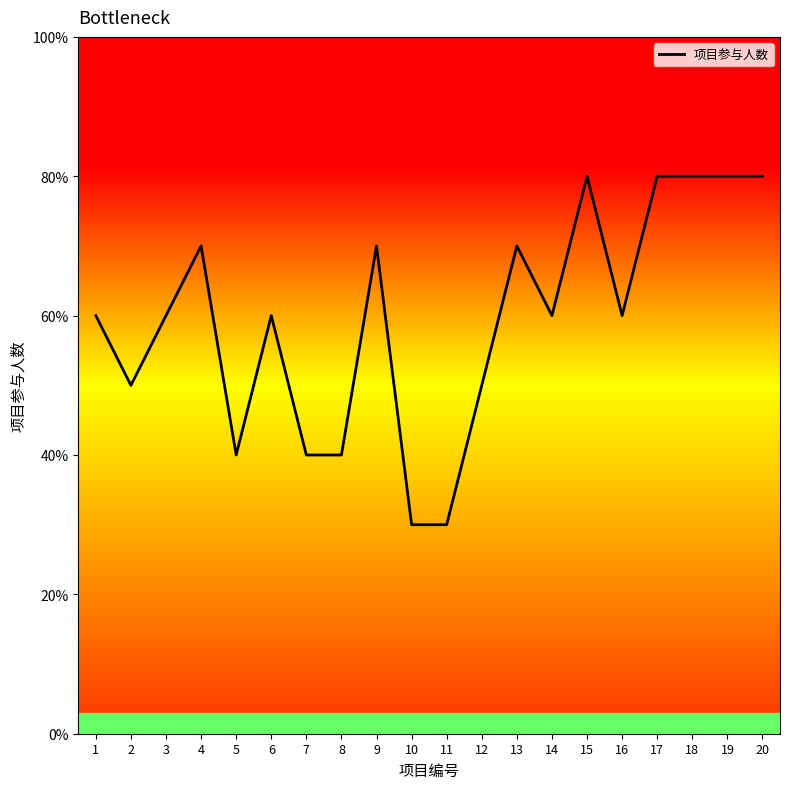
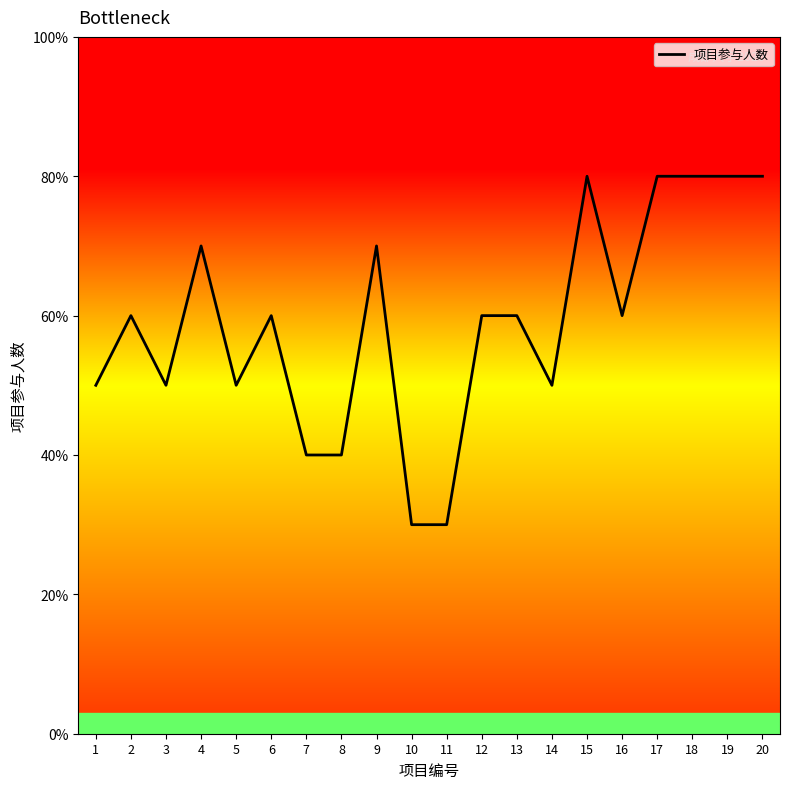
1: 60% -> 50%
2: 50% -> 60%
3: 60% -> 50%
5: 40% -> 50%
12: 50% -> 60%
13: 70% -> 60%
14: 60% -> 50%
